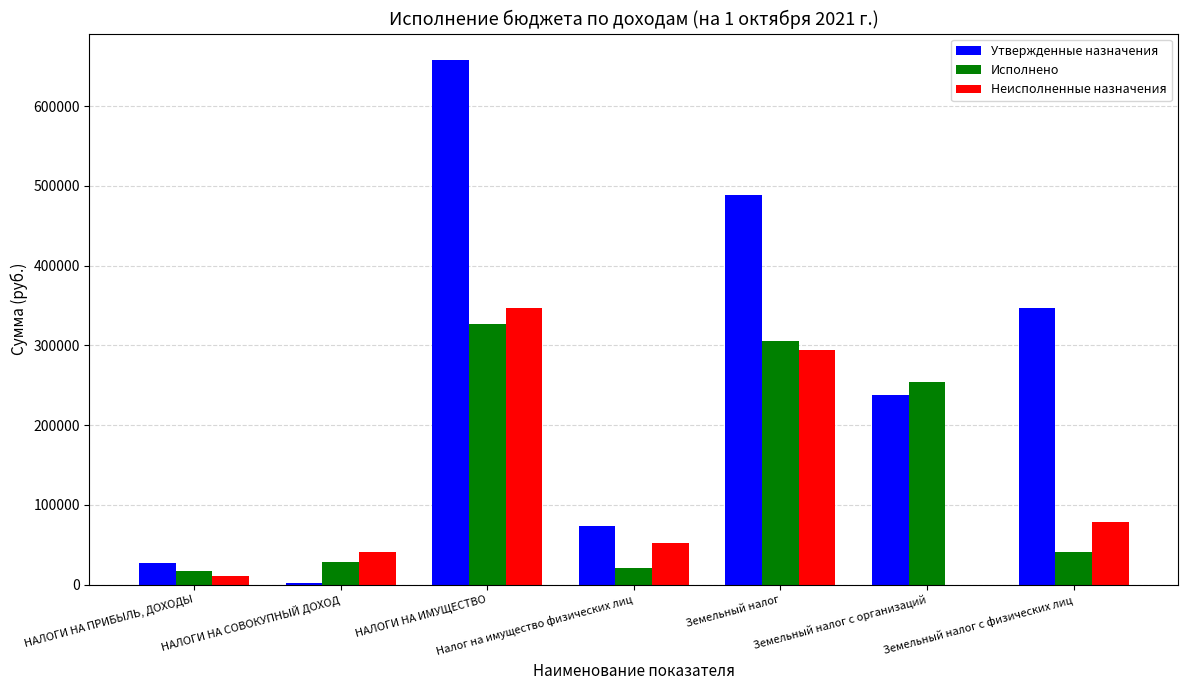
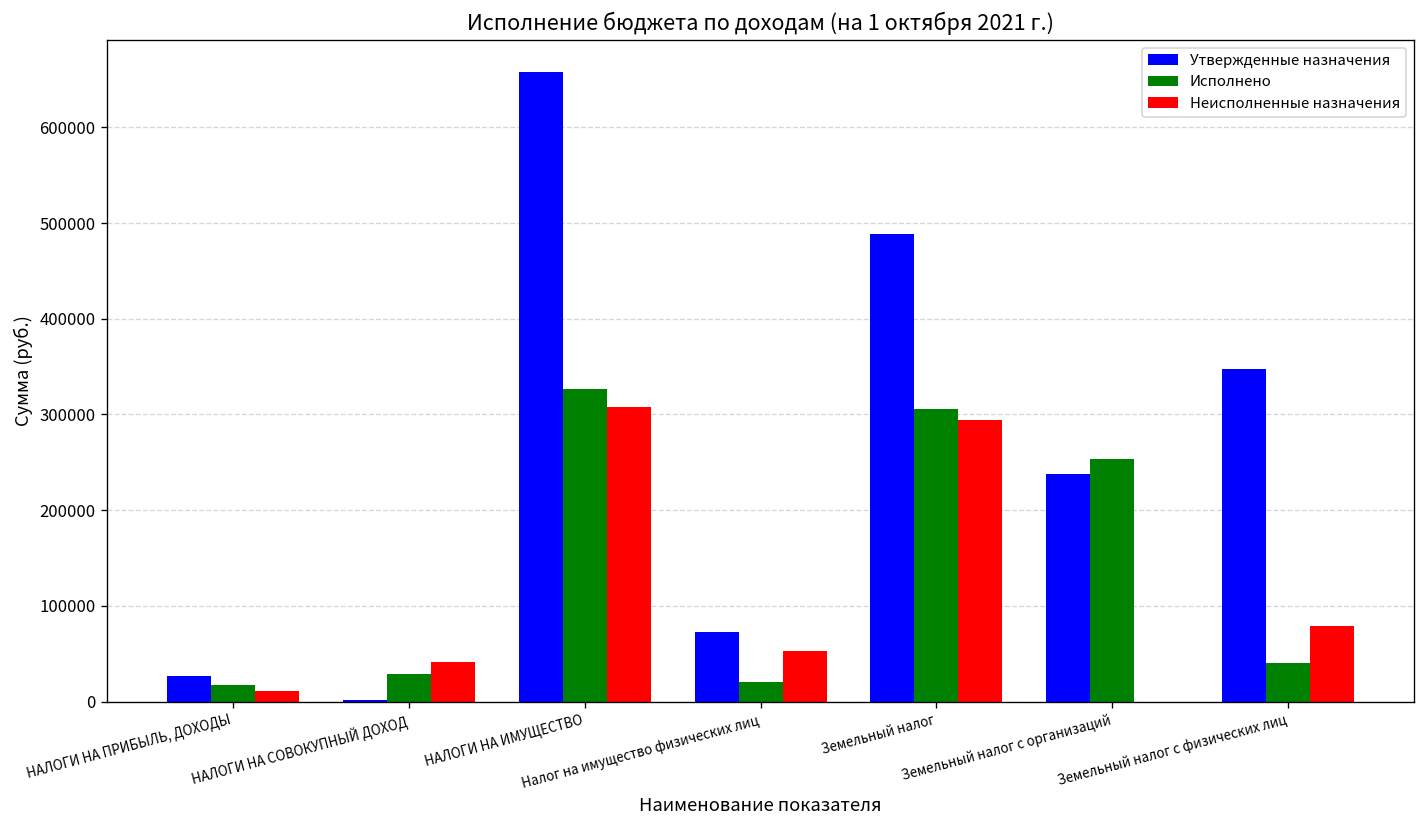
Неисполненные назначения, НАЛОГИ НА ИМУЩЕСТВО: 350000 -> 310000
